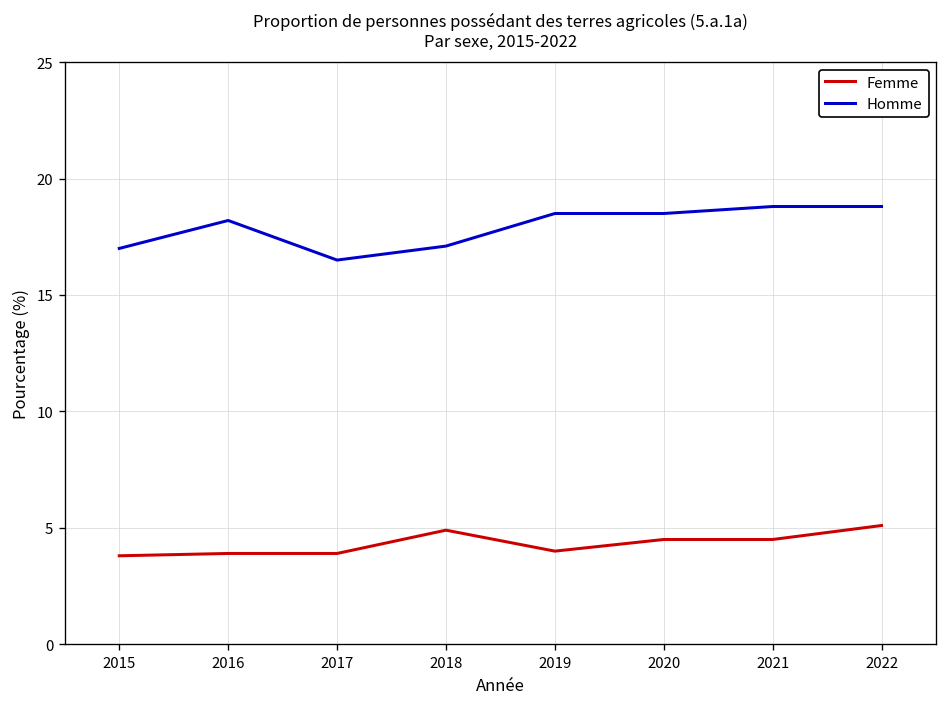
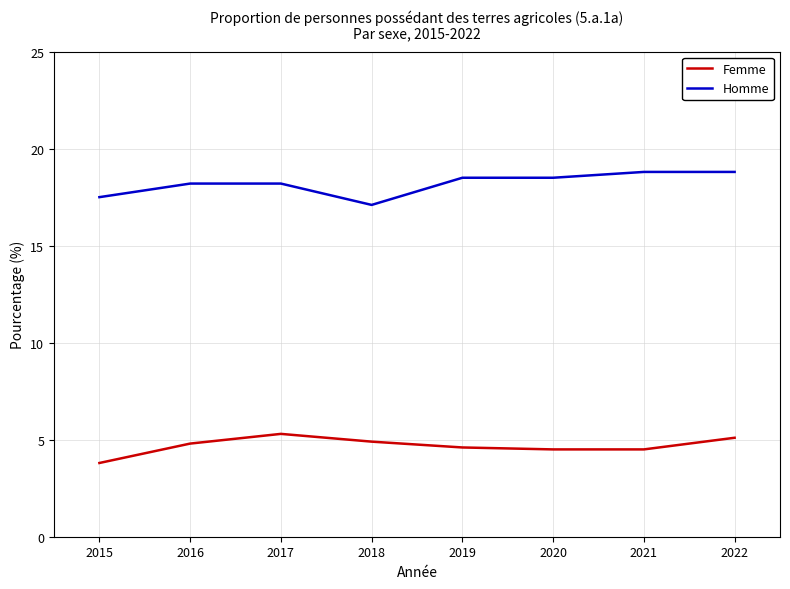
Homme, 2015: 17.0 -> 17.5
Femme, 2016: 3.9 -> 4.8
Femme, 2017: 3.9 -> 5.3
Homme, 2017: 16.5 -> 18.2
Femme, 2019: 4.0 -> 4.6
